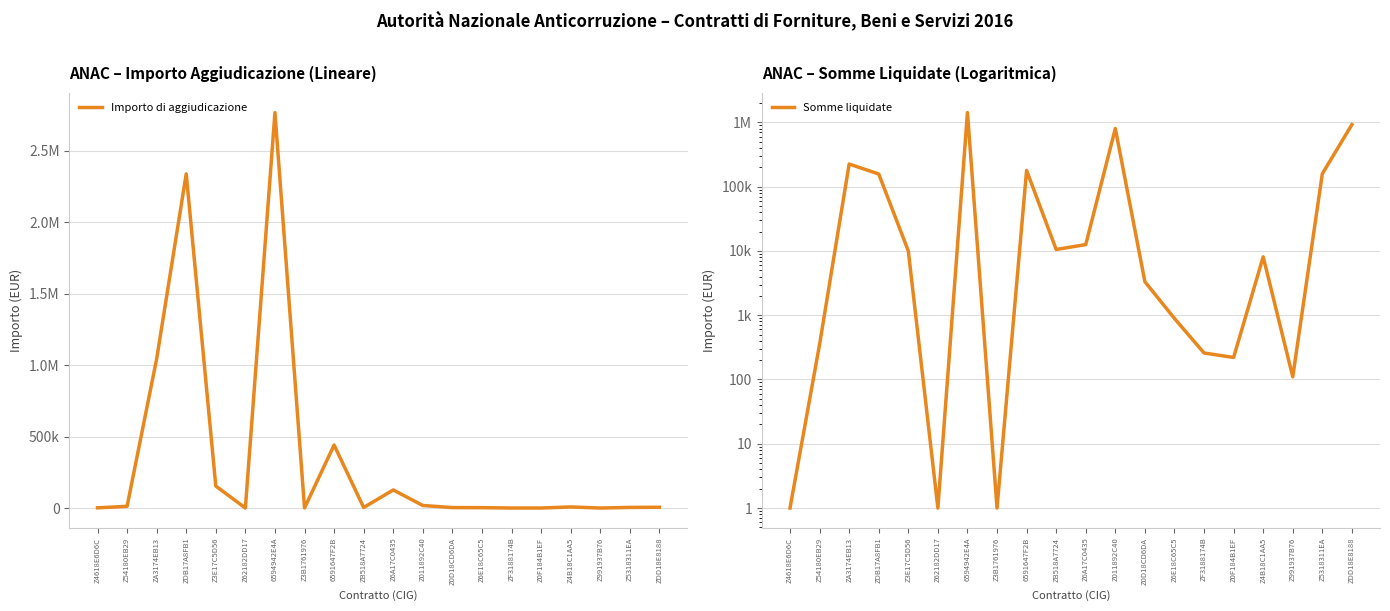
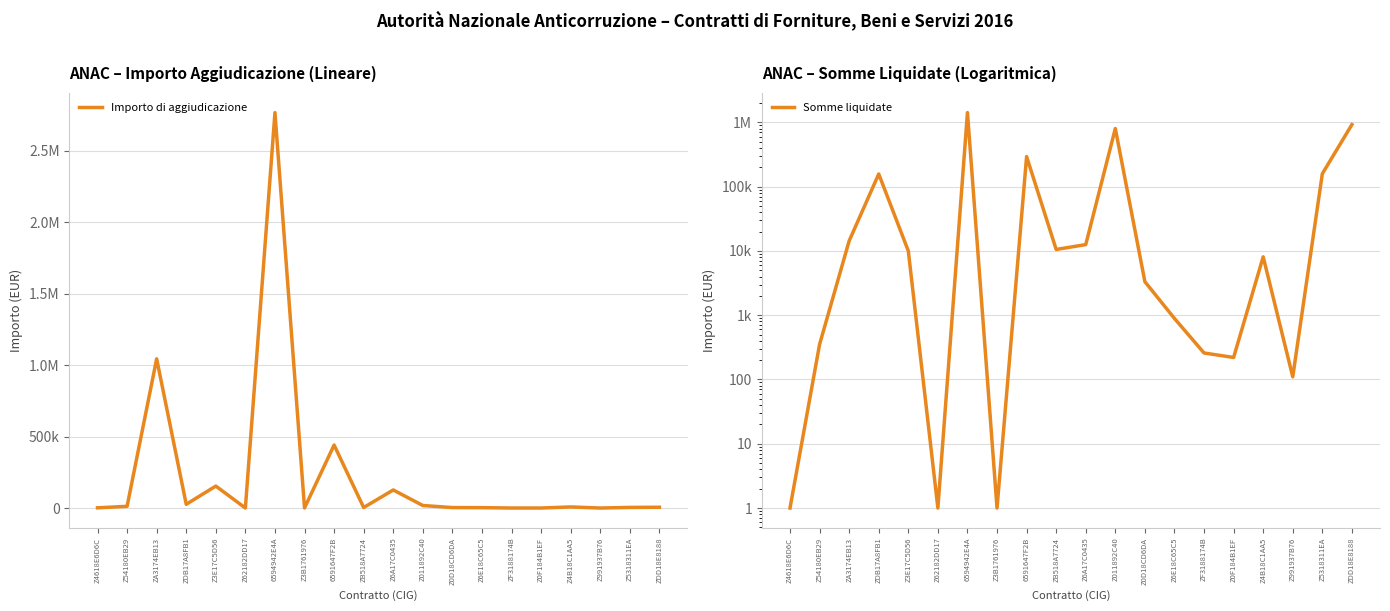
ANAC – Importo Aggiudicazione (Lineare), ZDB17A8FB1: 2340000 -> 30000
ANAC – Somme Liquidate (Logaritmica), ZA3174EB13: 220000 -> 14000
ANAC – Somme Liquidate (Logaritmica), 6591647F2B: 180000 -> 300000
